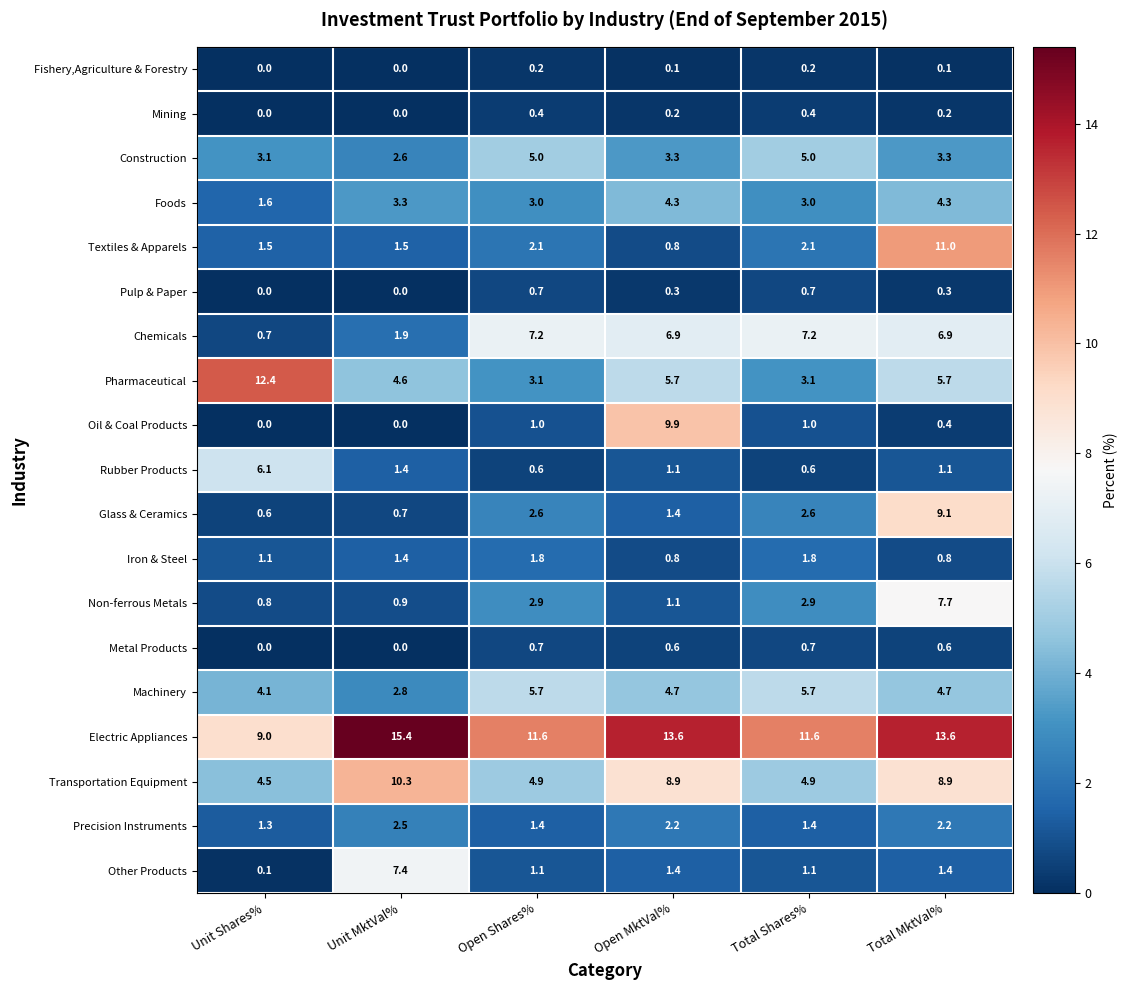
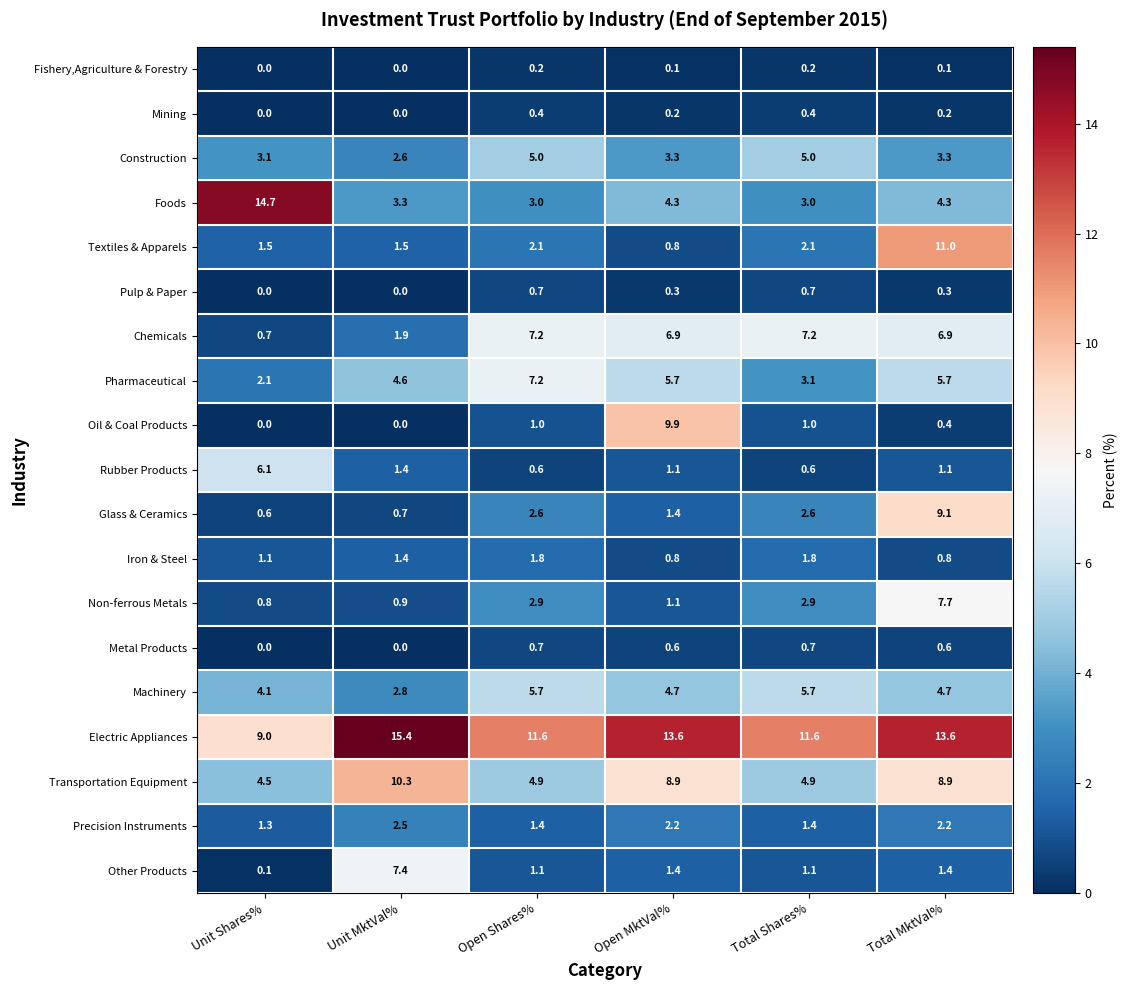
Foods, Unit Shares%: 1.6 -> 14.7
Pharmaceutical, Unit Shares%: 12.4 -> 2.1
Pharmaceutical, Open Shares%: 3.1 -> 7.2
